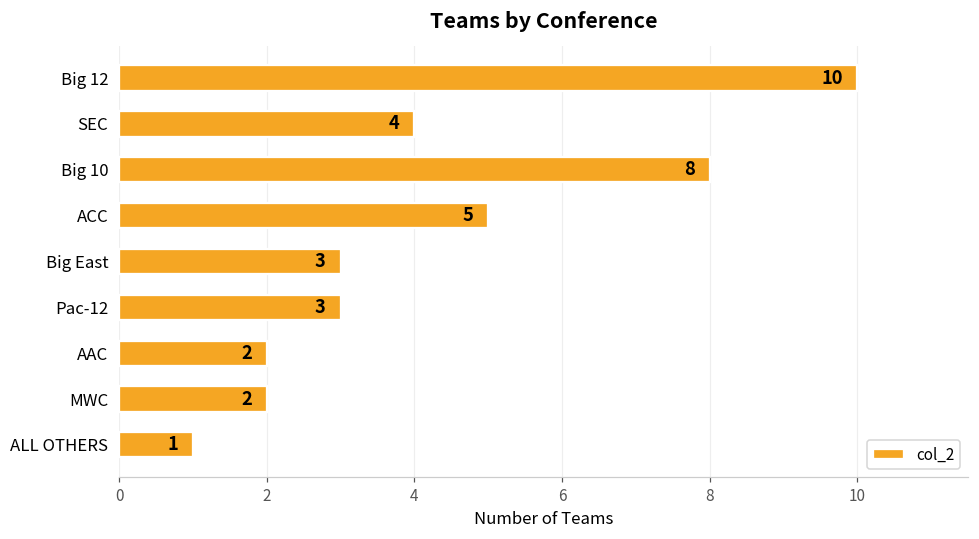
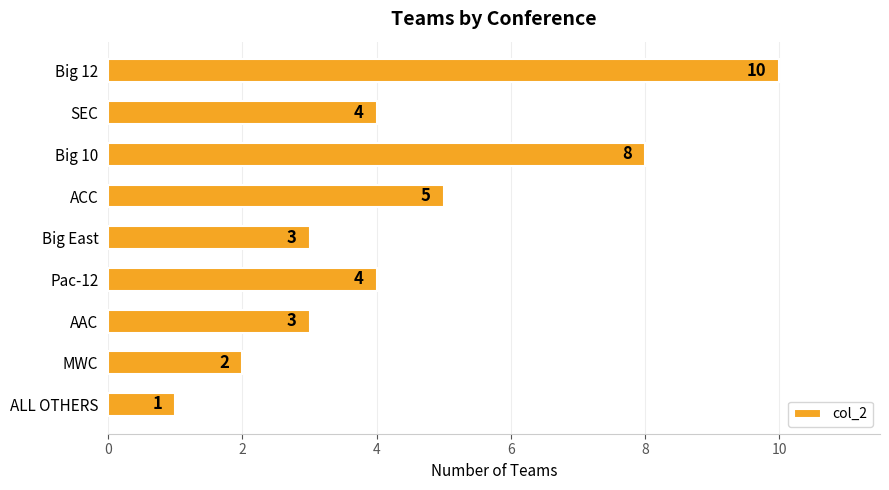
Pac-12: 3 -> 4
AAC: 2 -> 3
